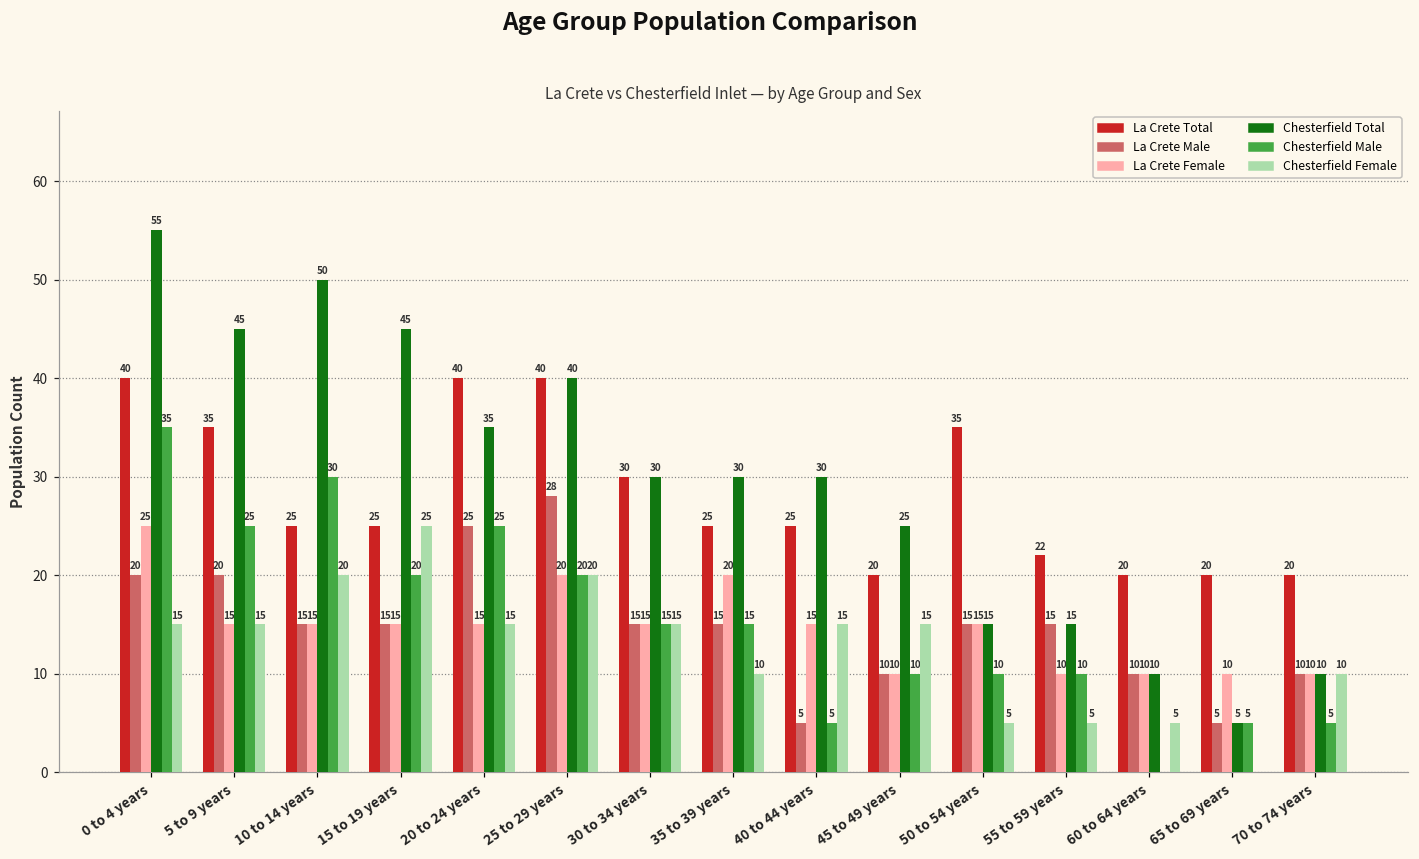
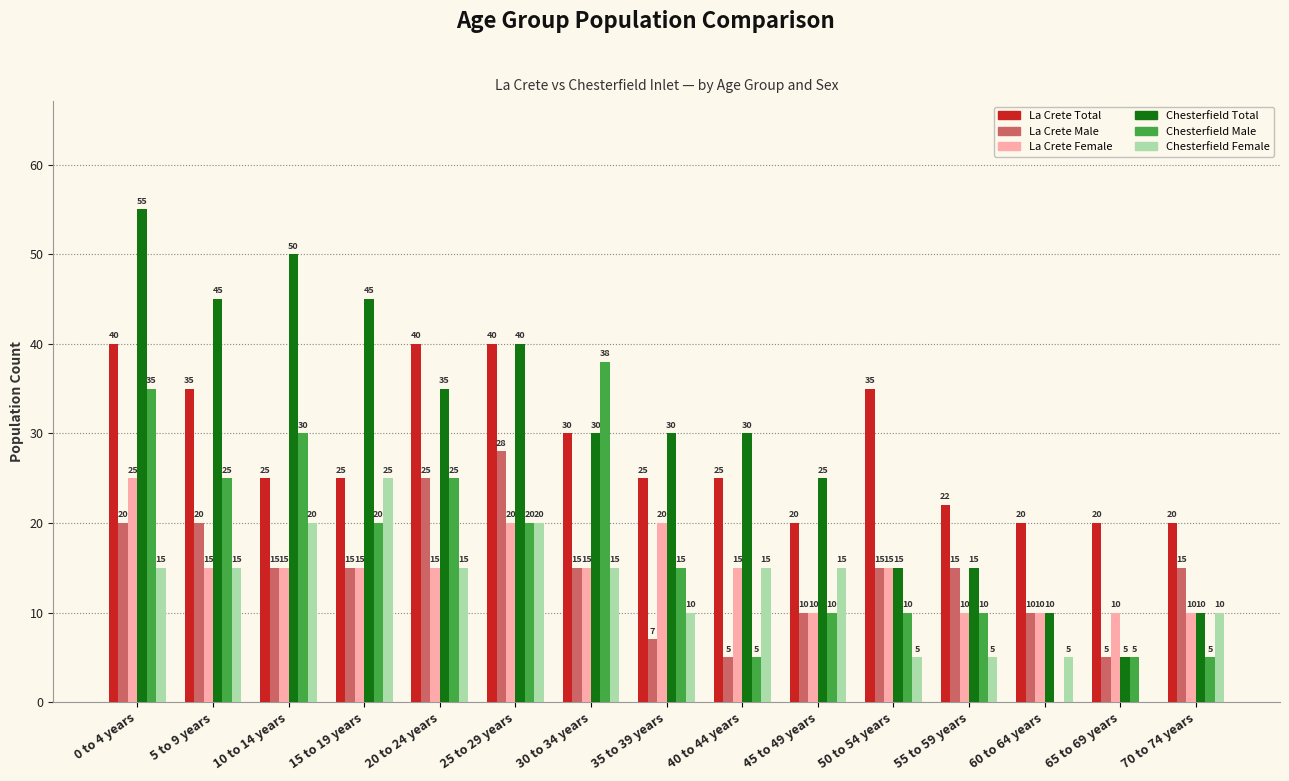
Chesterfield Male, 30 to 34 years: 15 -> 38
La Crete Male, 35 to 39 years: 15 -> 7
La Crete Male, 70 to 74 years: 10 -> 15
